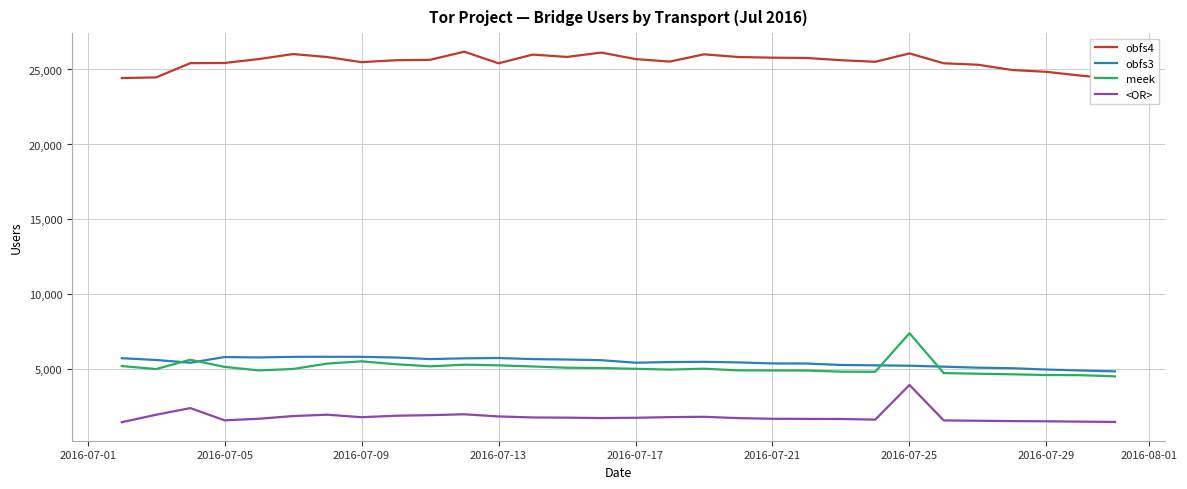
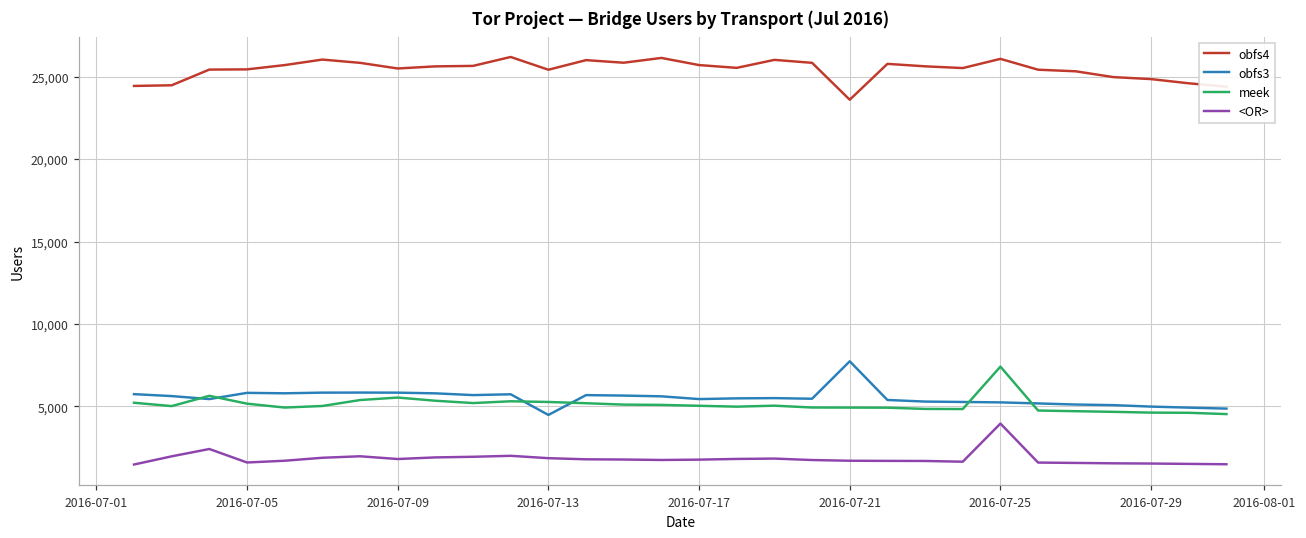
obfs3, 2016-07-13: 5,800 -> 4,500
obfs4, 2016-07-21: 25,800 -> 23,600
obfs3, 2016-07-21: 5,400 -> 7,700
